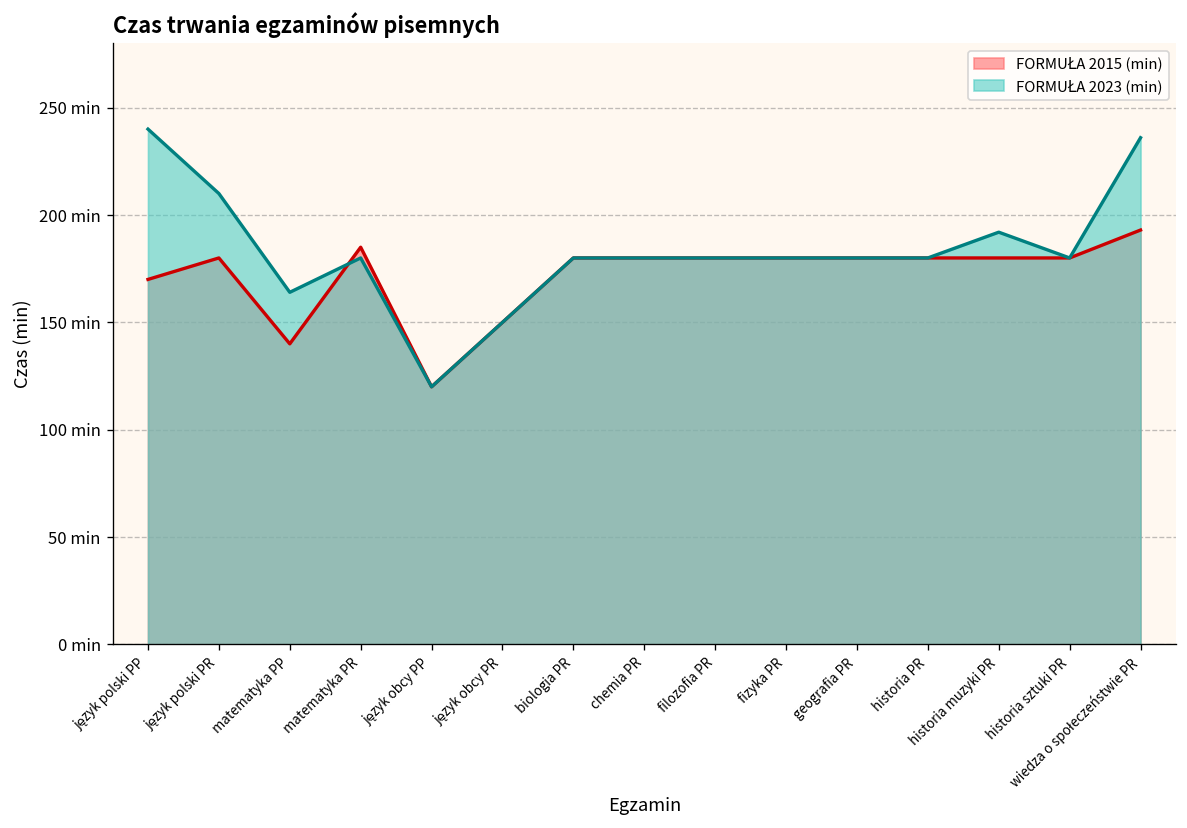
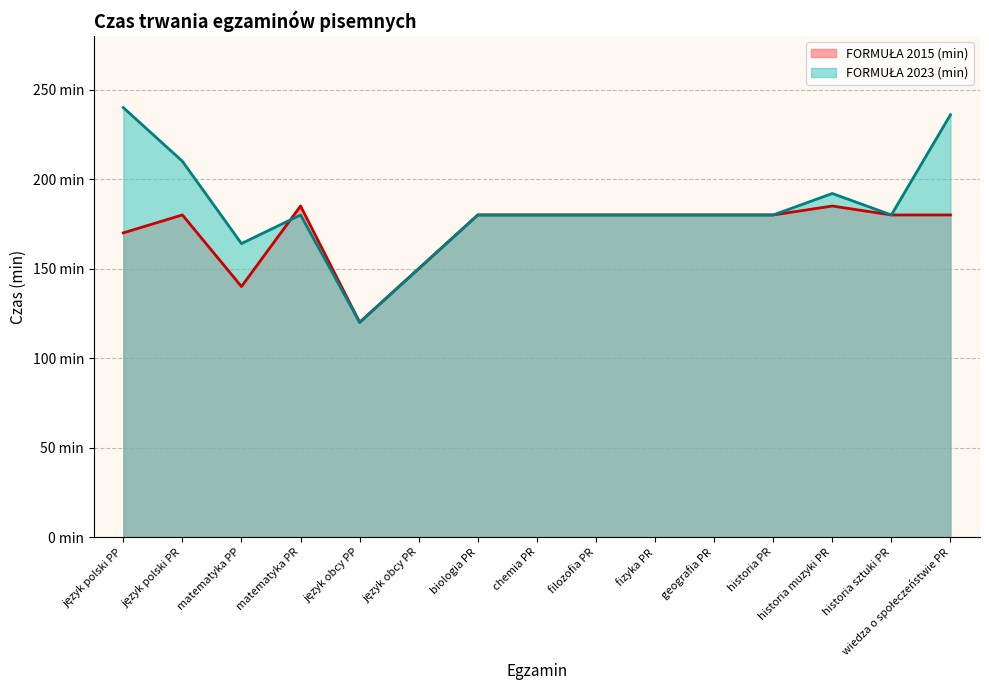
FORMUŁA 2015 (min), historia muzyki PR: 180 min -> 185 min
FORMUŁA 2015 (min), wiedza o społeczeństwie PR: 193 min -> 180 min
